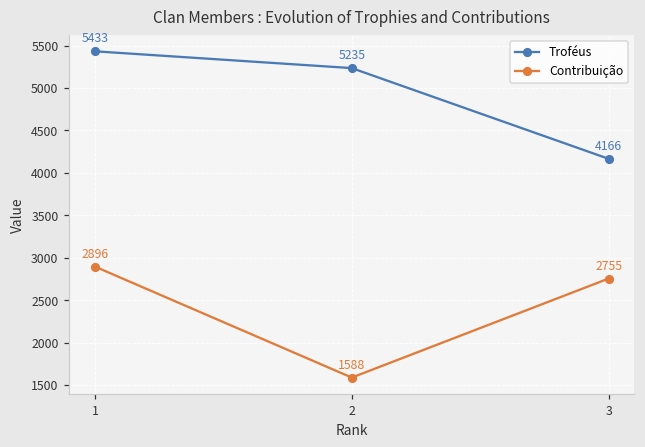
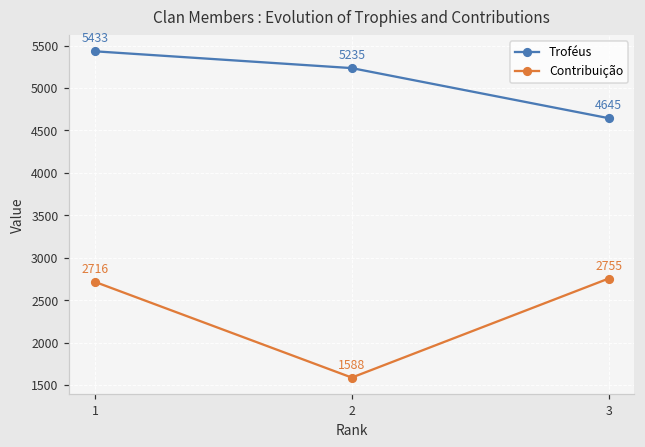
Contribuição, 1: 2896 -> 2716
Troféus, 3: 4166 -> 4645
